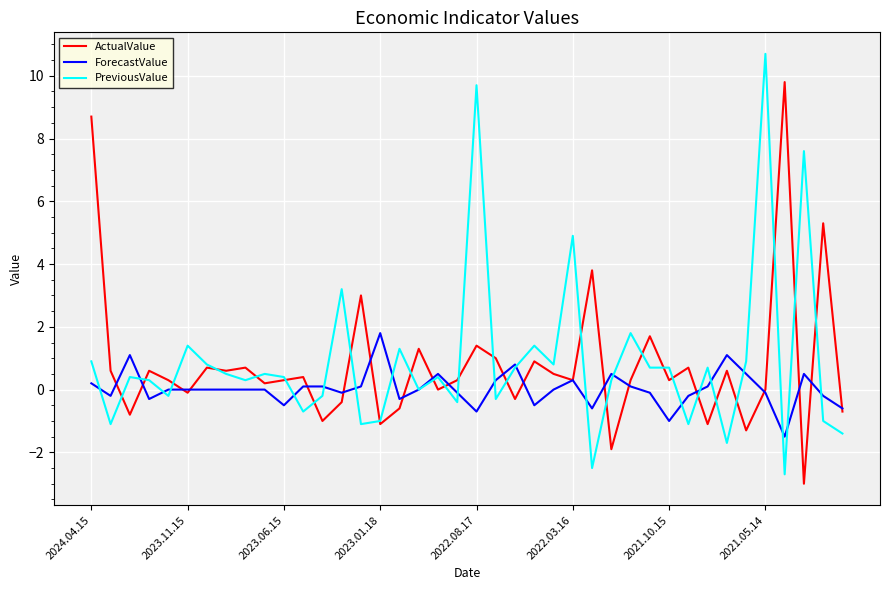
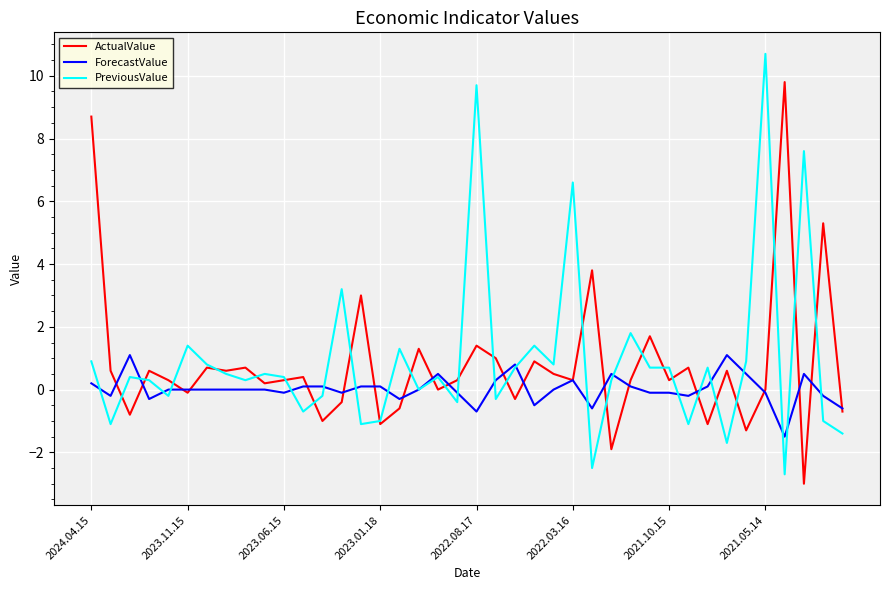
ForecastValue, 2023.06.15: -0.5 -> -0.1
ForecastValue, 2023.01.18: 1.8 -> 0.1
PreviousValue, 2022.03.16: 4.9 -> 6.6
ForecastValue, 2021.10.15: -1.0 -> -0.1
